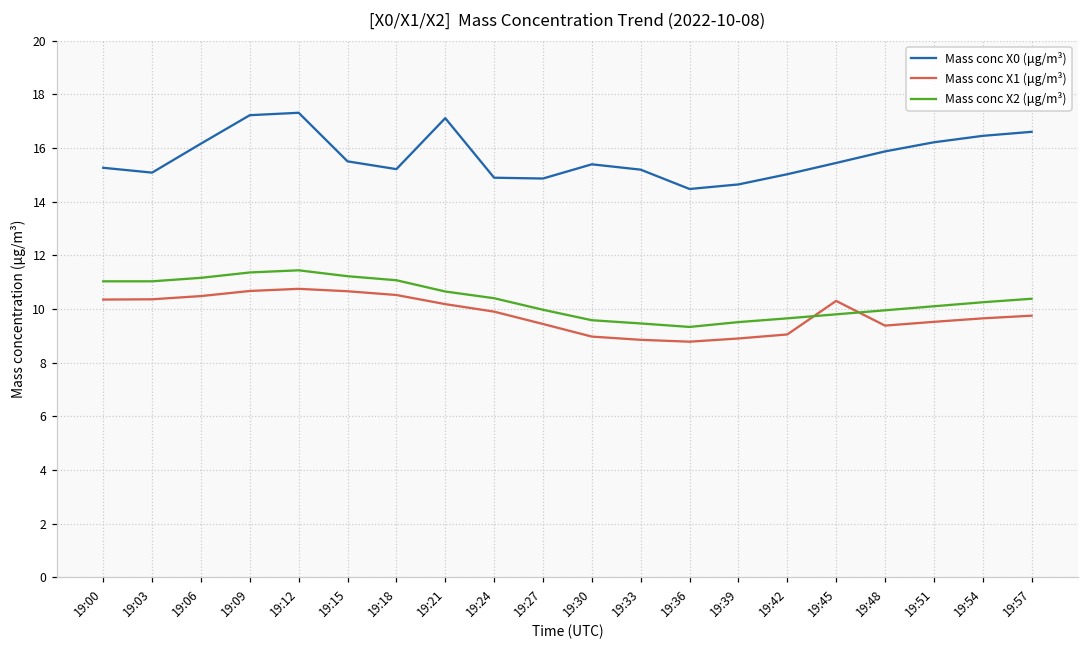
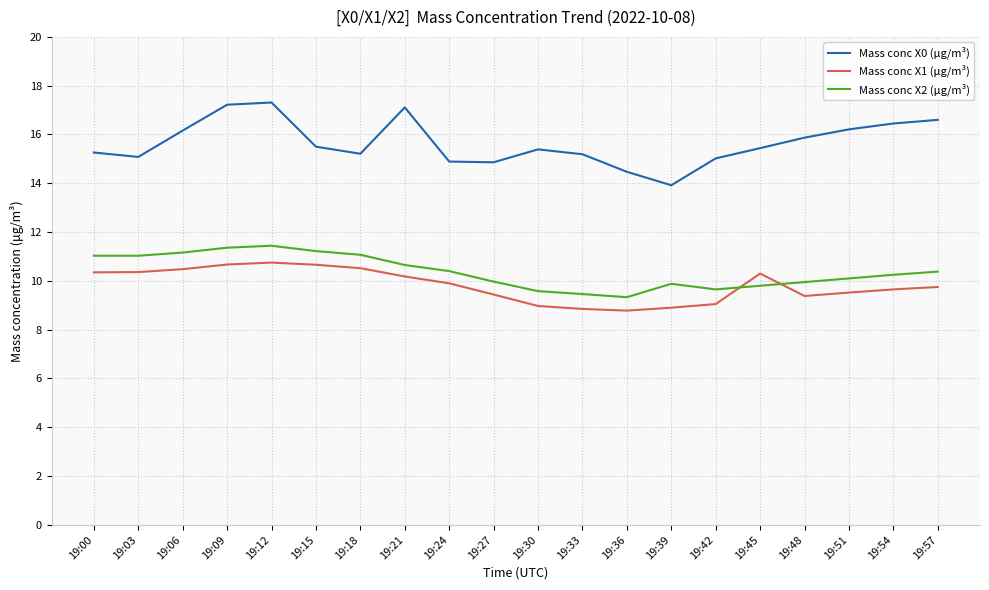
Mass conc X0 (μg/m³), 19:39: 14.6 -> 13.9
Mass conc X2 (μg/m³), 19:39: 9.5 -> 9.9
